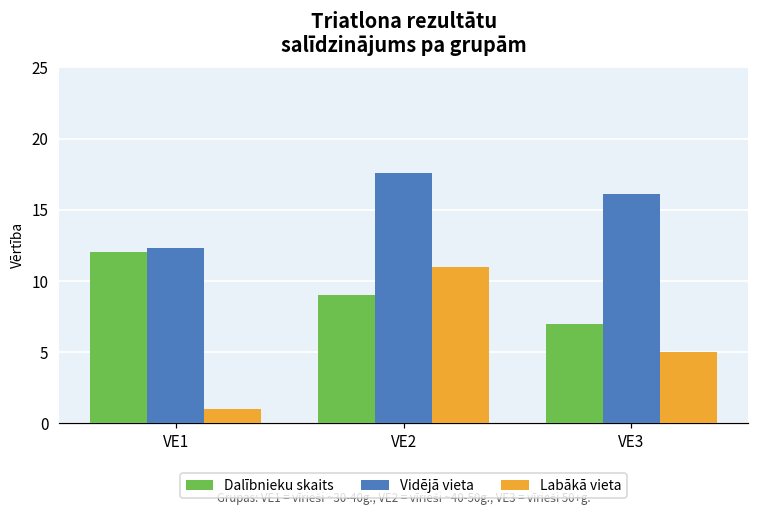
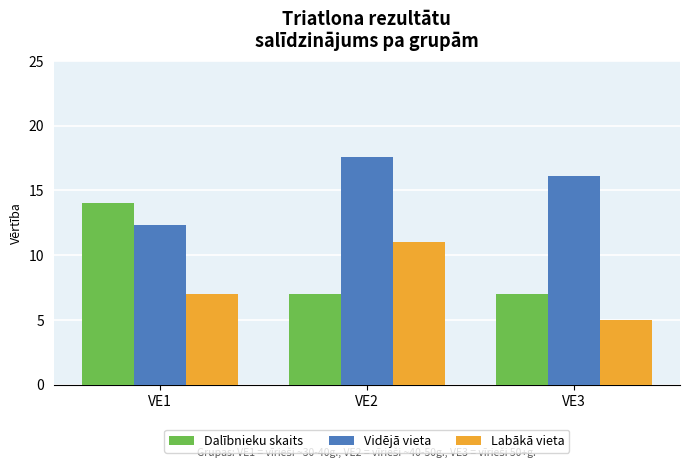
Dalībnieku skaits, VE1: 12 -> 14
Labākā vieta, VE1: 1 -> 7
Dalībnieku skaits, VE2: 9 -> 7
